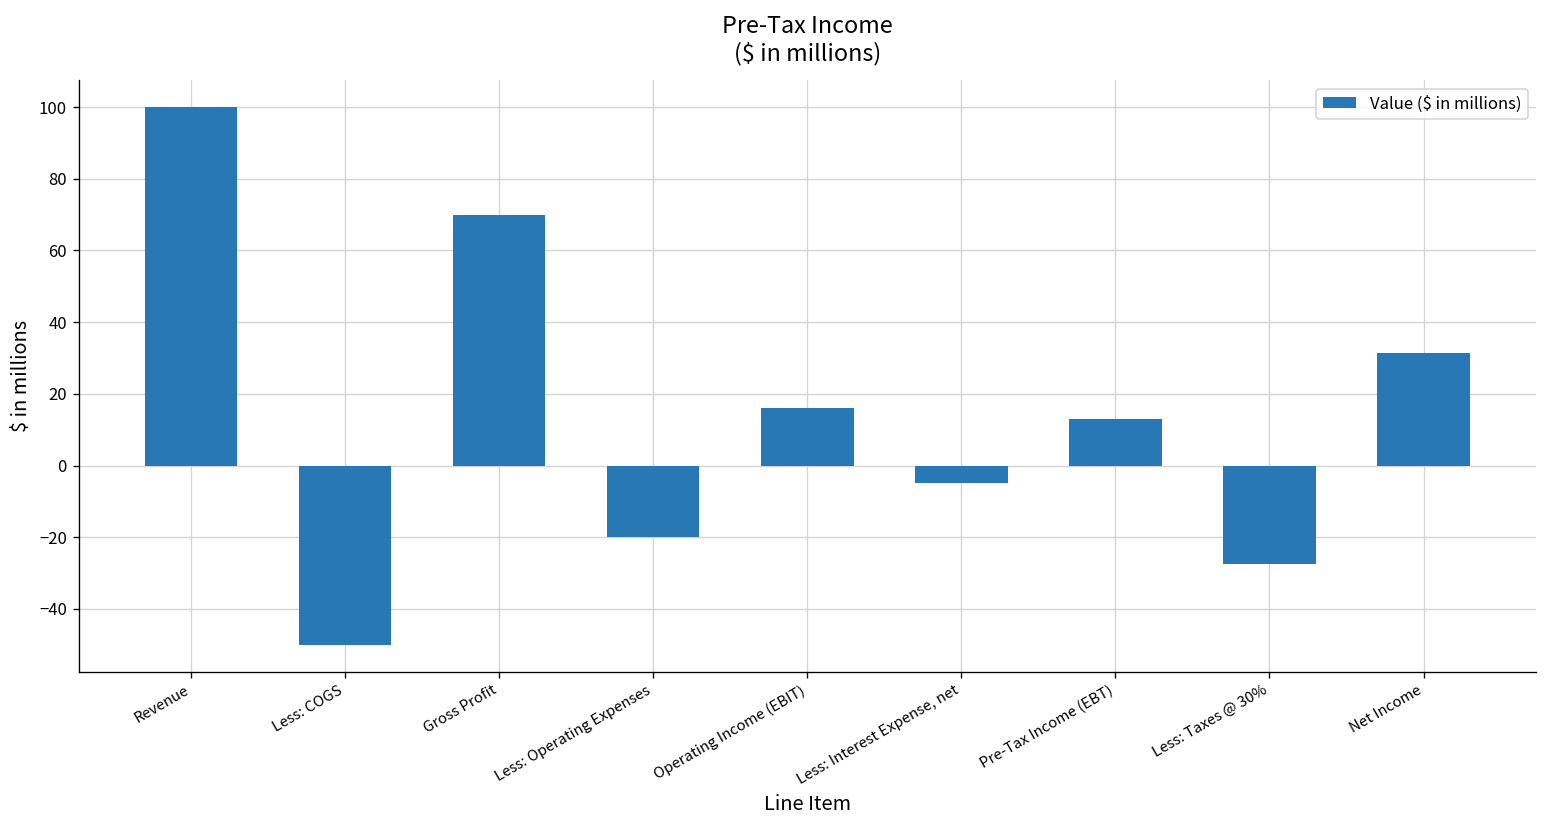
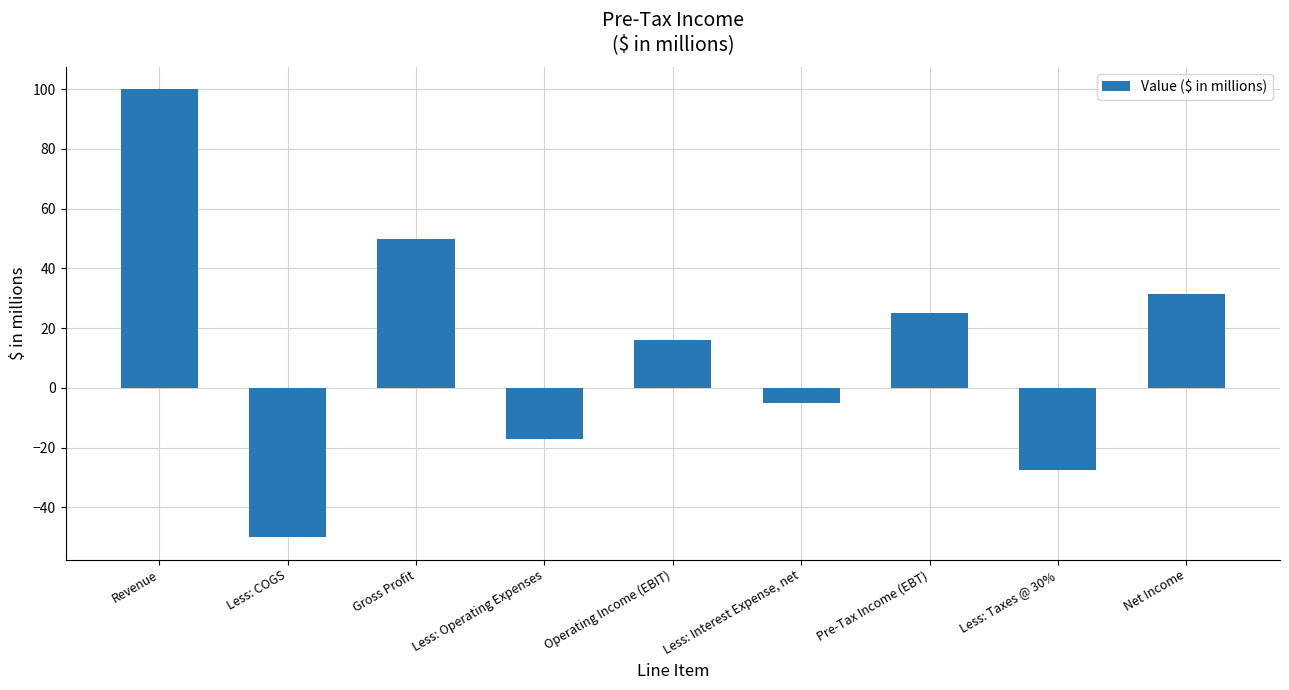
Gross Profit: 70 -> 50
Less: Operating Expenses: -20 -> -17
Pre-Tax Income (EBT): 13 -> 25
